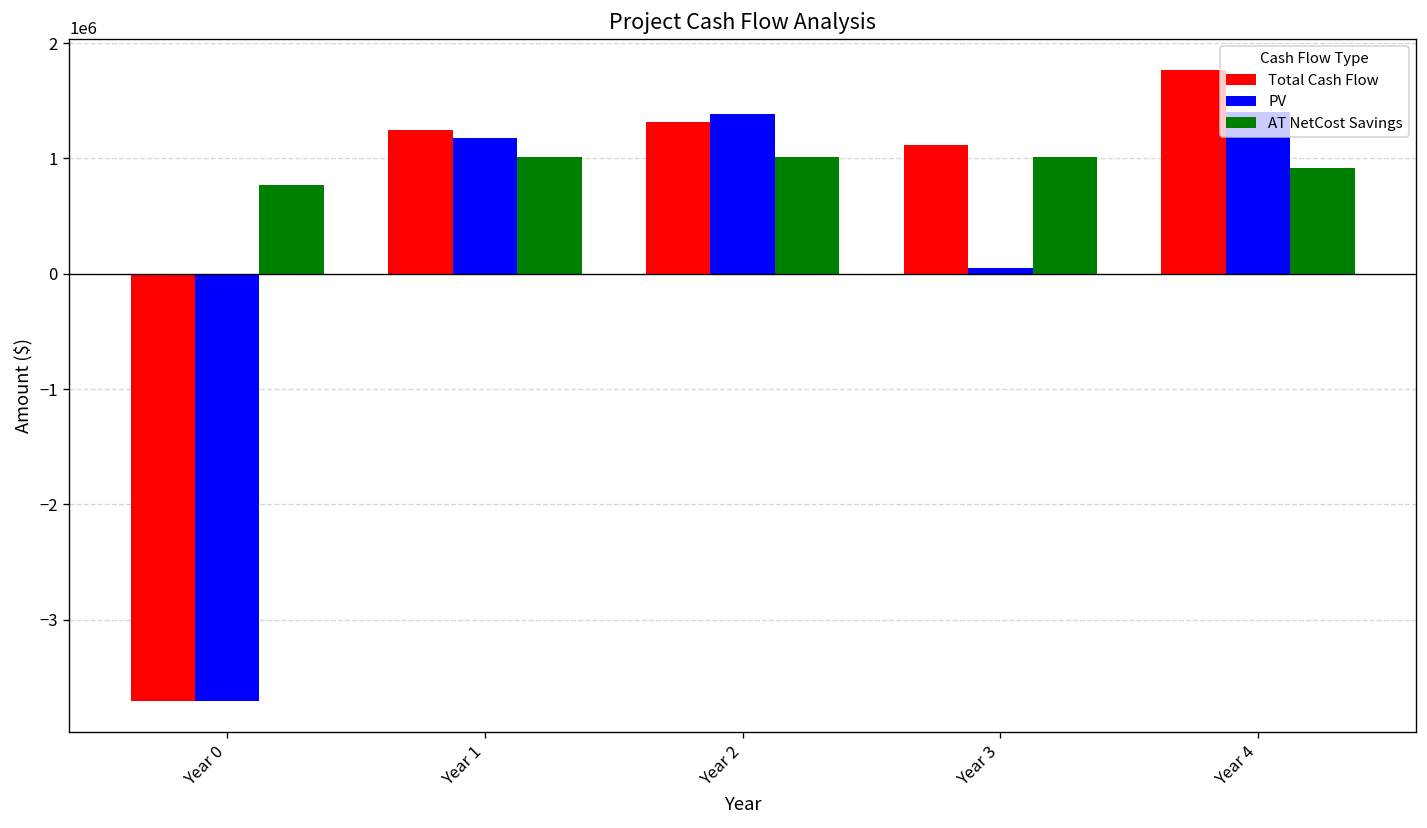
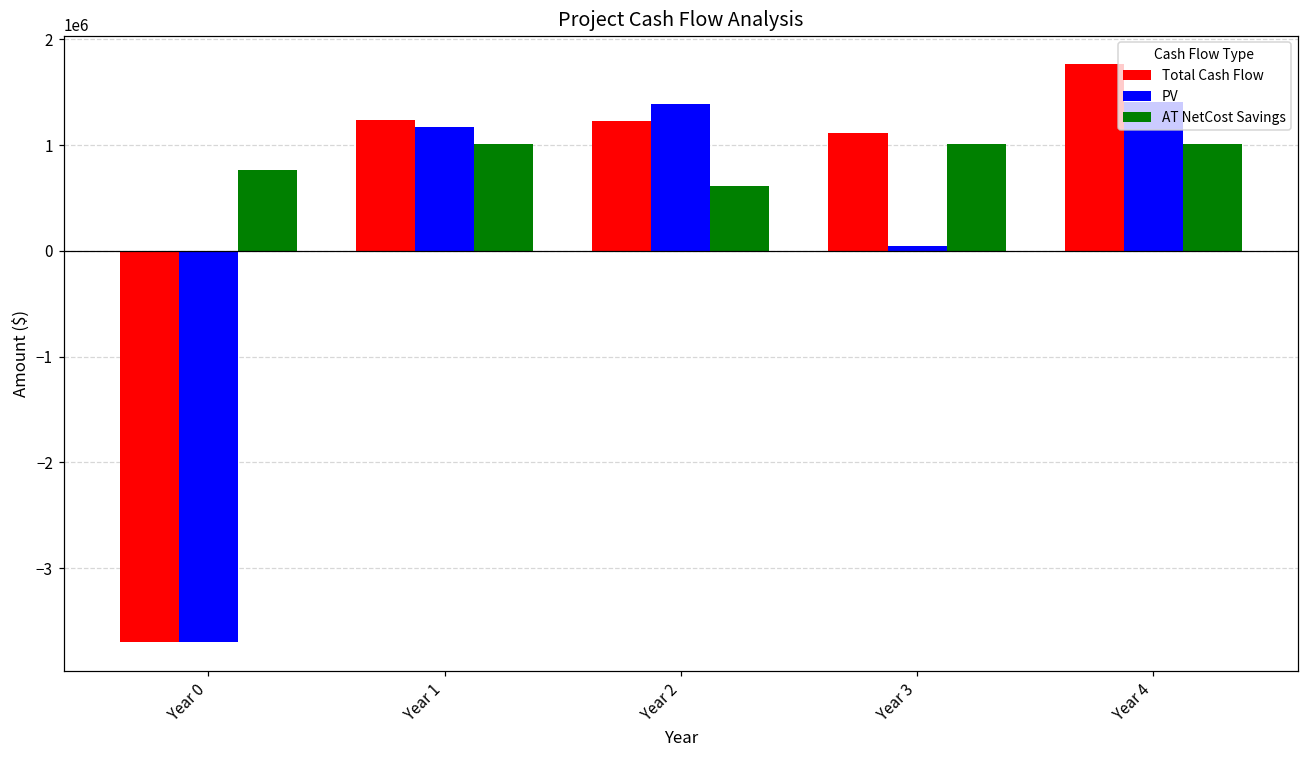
Total Cash Flow, Year 2: 1300000 -> 1200000
AT NetCost Savings, Year 2: 1000000 -> 600000
AT NetCost Savings, Year 4: 900000 -> 1000000
